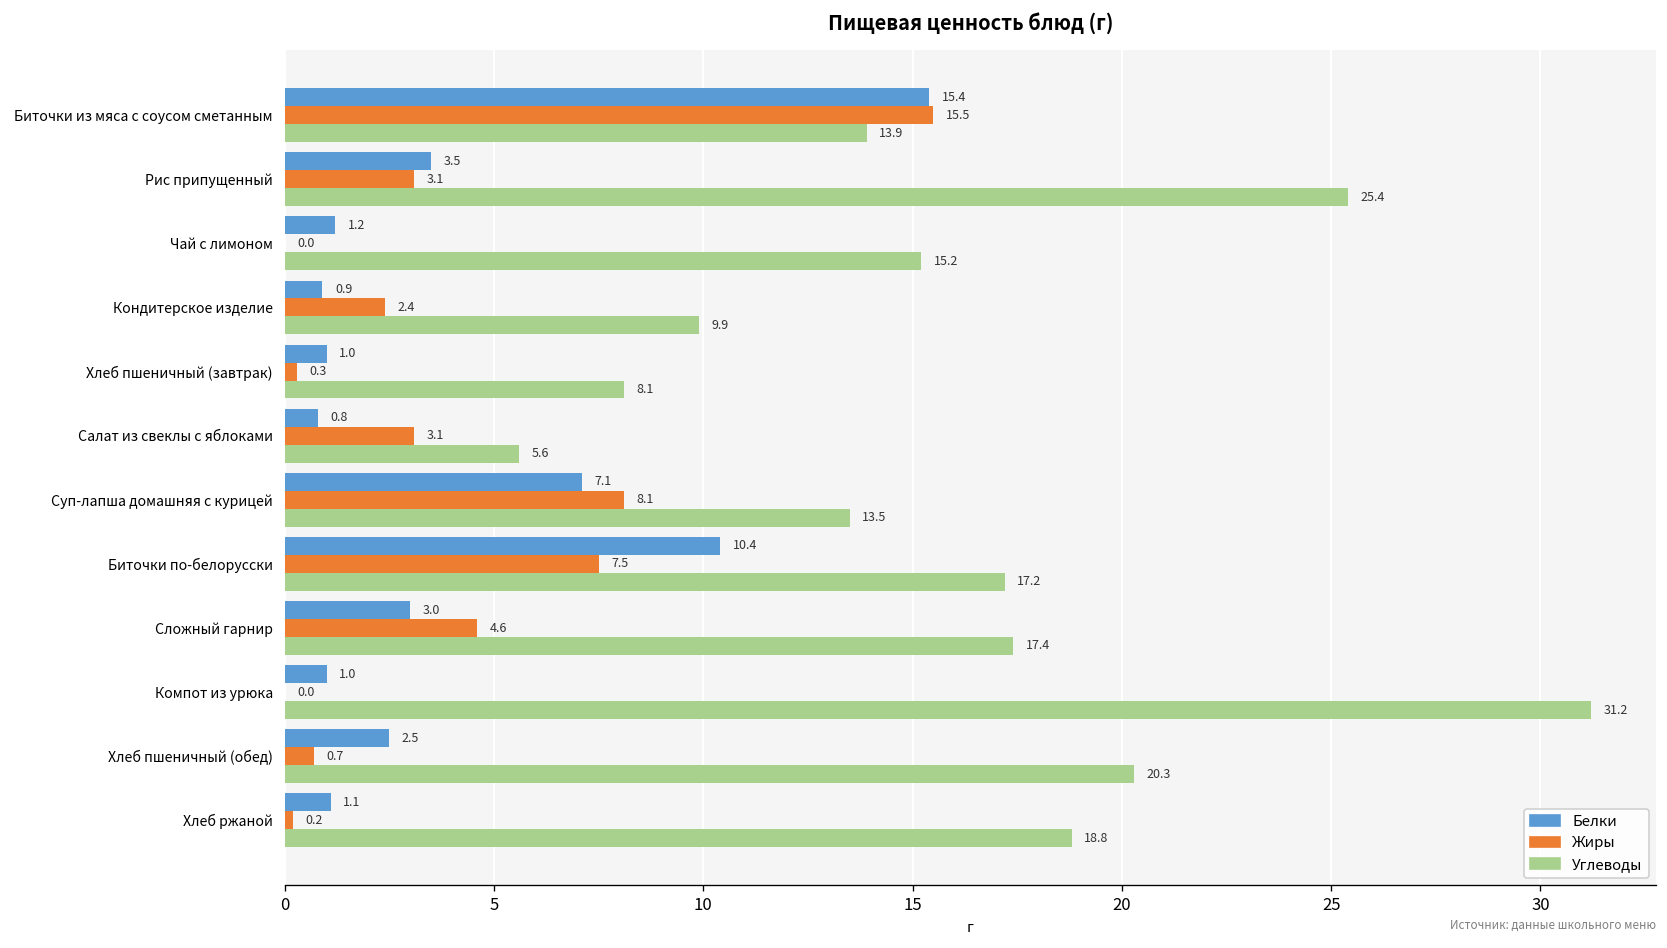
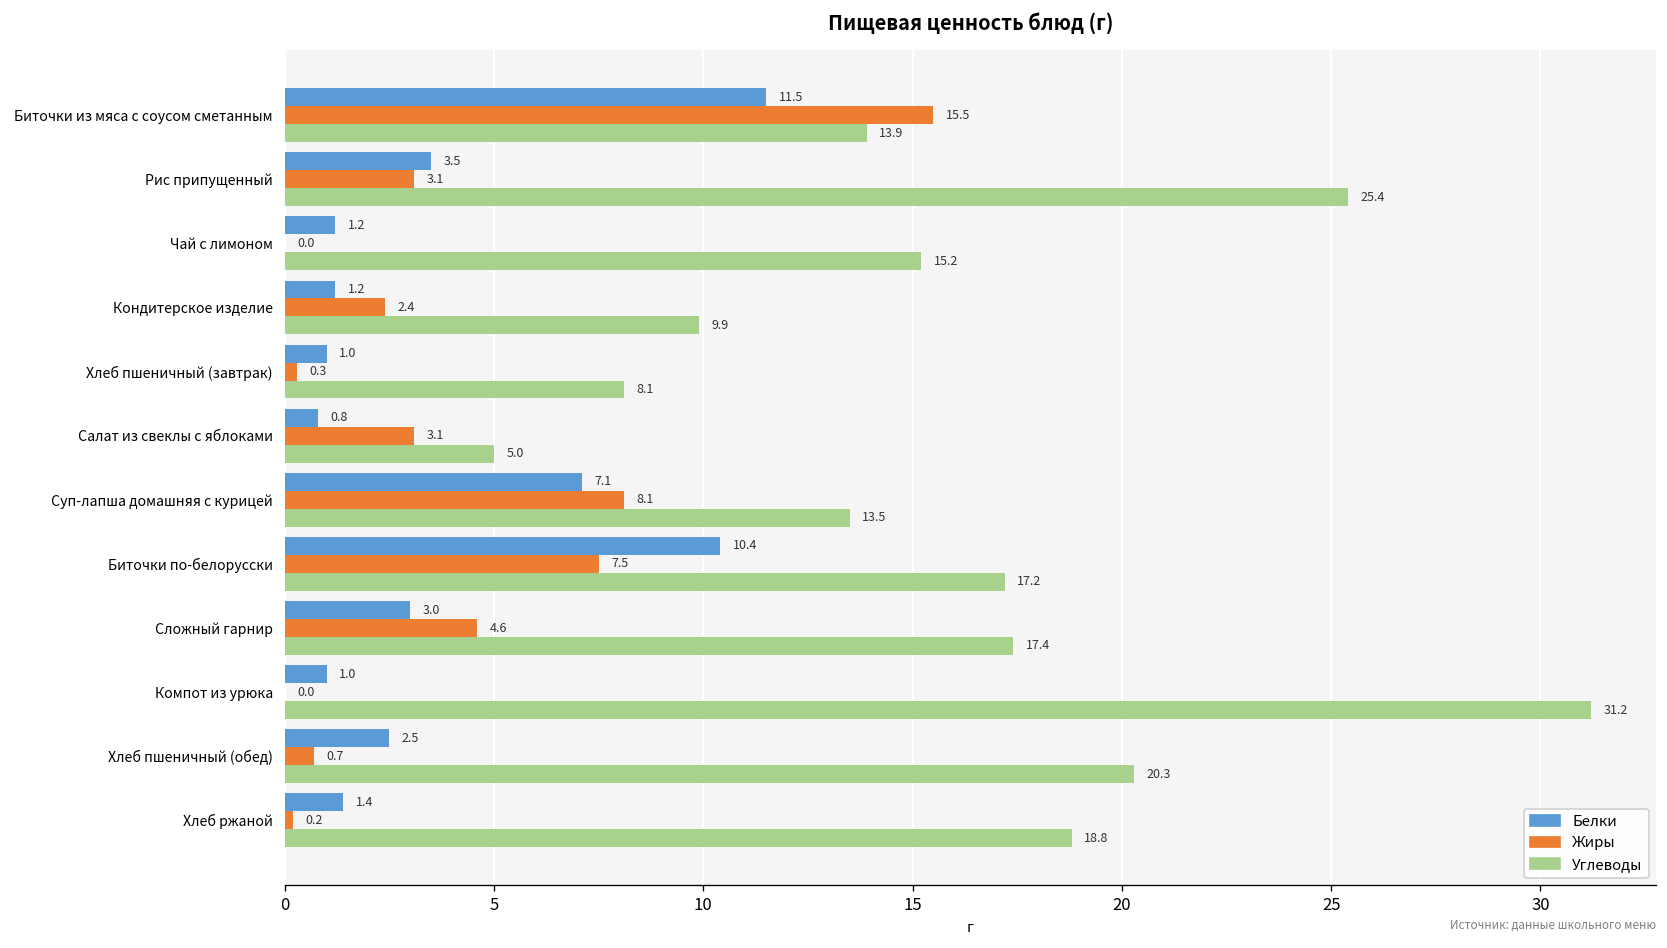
Белки, Биточки из мяса с соусом сметанным: 15.4 -> 11.5
Белки, Кондитерское изделие: 0.9 -> 1.2
Углеводы, Салат из свеклы с яблоками: 5.6 -> 5.0
Белки, Хлеб ржаной: 1.1 -> 1.4
